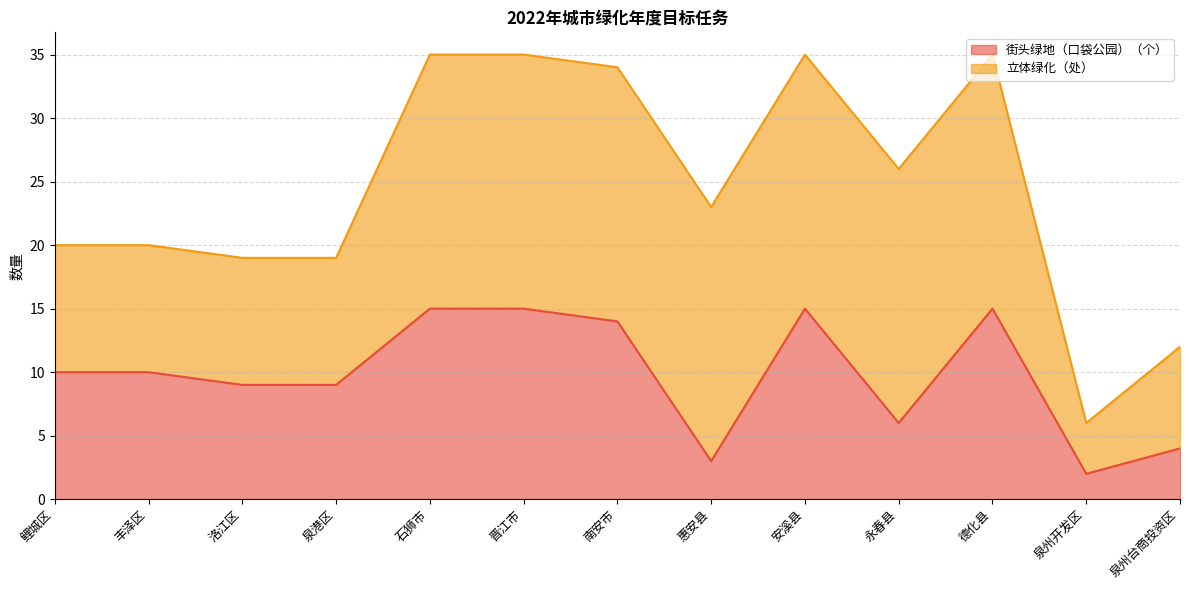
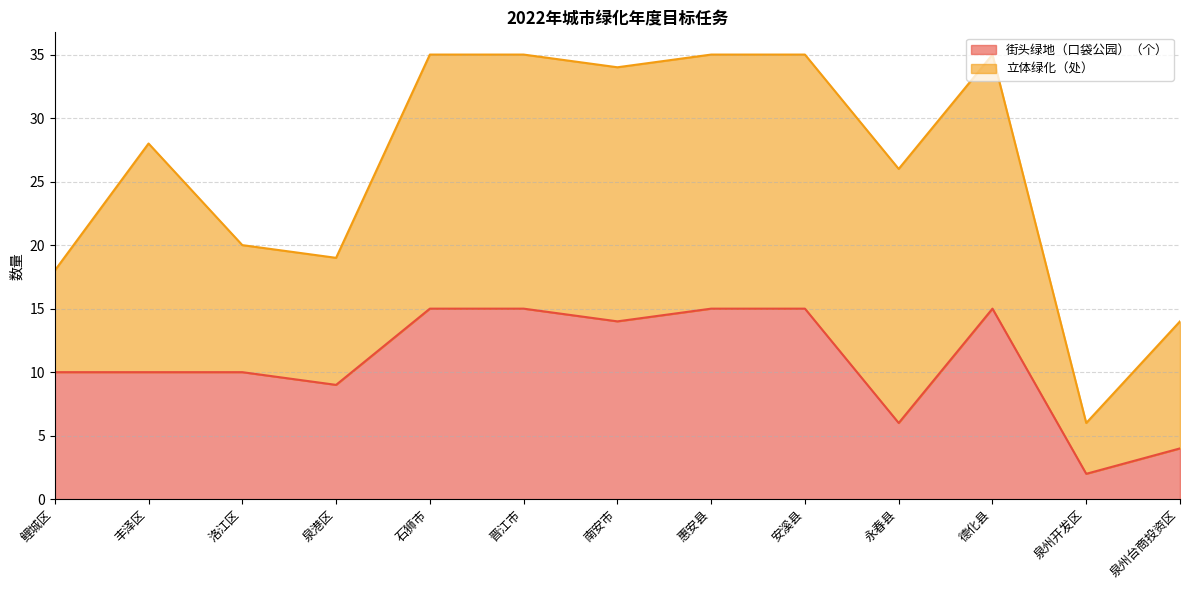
立体绿化（处）, 鲤城区: 10 -> 8
立体绿化（处）, 丰泽区: 10 -> 18
街头绿地（口袋公园）（个）, 洛江区: 9 -> 10
街头绿地（口袋公园）（个）, 惠安县: 3 -> 15
立体绿化（处）, 泉州台商投资区: 8 -> 10
